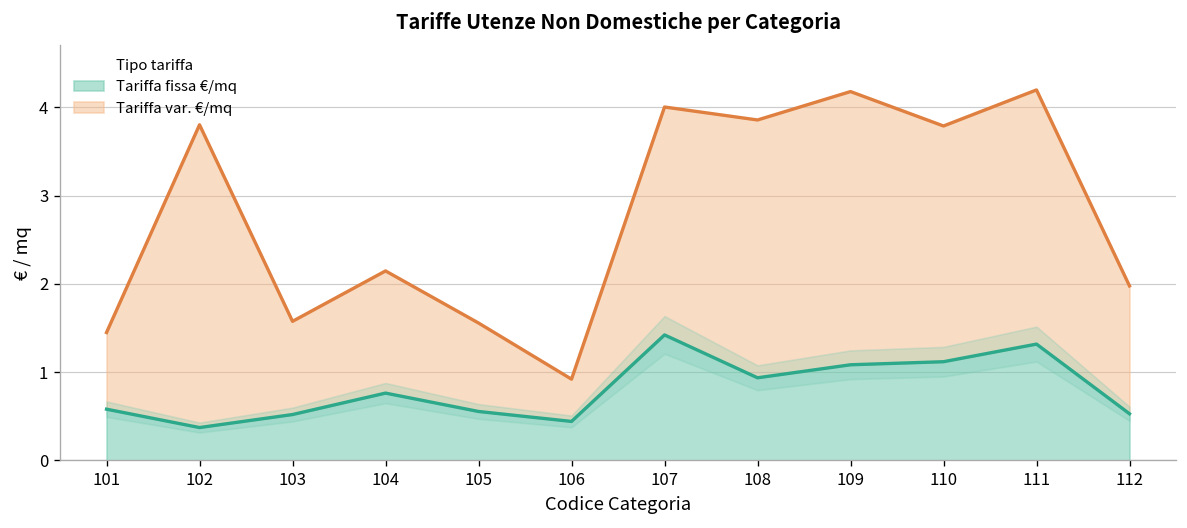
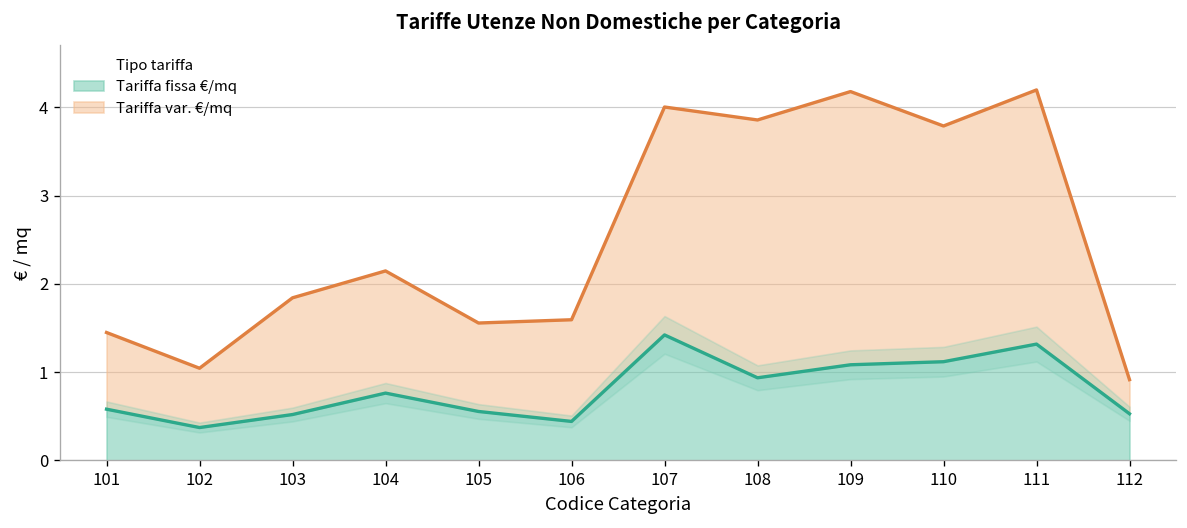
Tariffa var. €/mq, 102: 3.4 -> 0.7
Tariffa var. €/mq, 103: 1.1 -> 1.3
Tariffa var. €/mq, 106: 0.5 -> 1.2
Tariffa var. €/mq, 112: 1.4 -> 0.4
